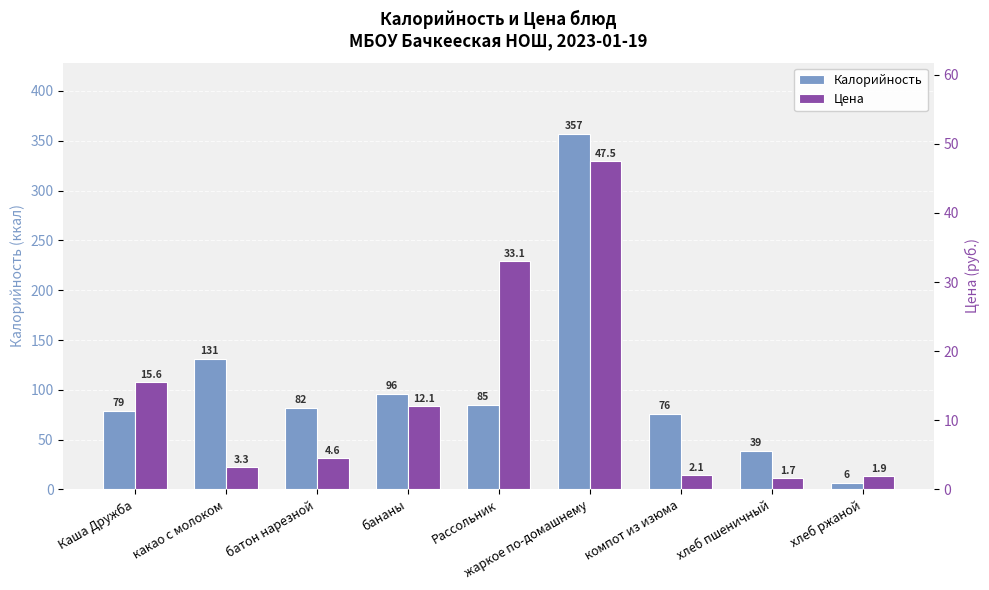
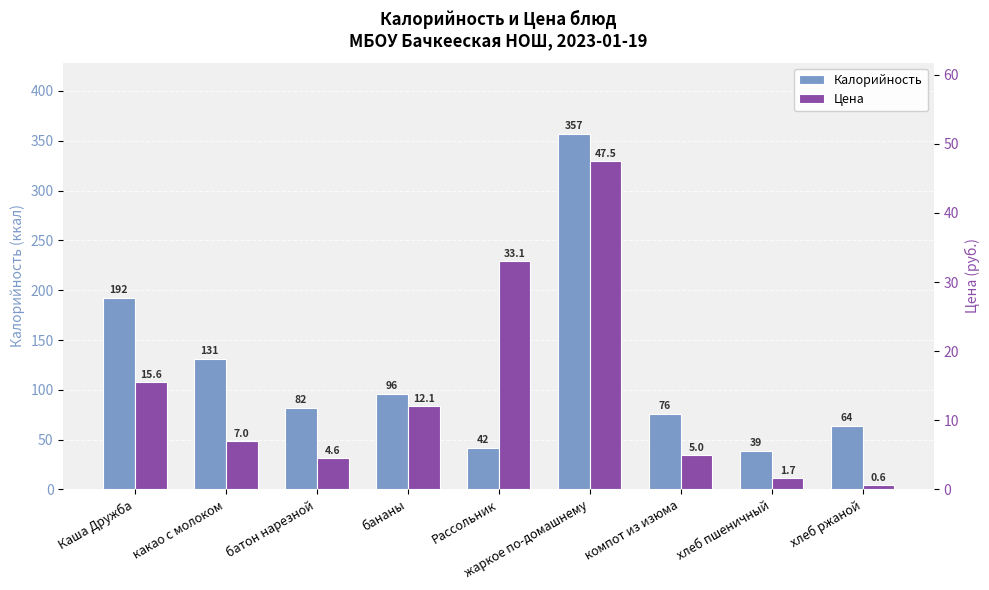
Калорийность, Каша Дружба: 79 -> 192
Калорийность, Рассольник: 85 -> 42
Калорийность, хлеб ржаной: 6 -> 64
Цена, какао с молоком: 3.3 -> 7.0
Цена, компот из изюма: 2.1 -> 5.0
Цена, хлеб ржаной: 1.9 -> 0.6
